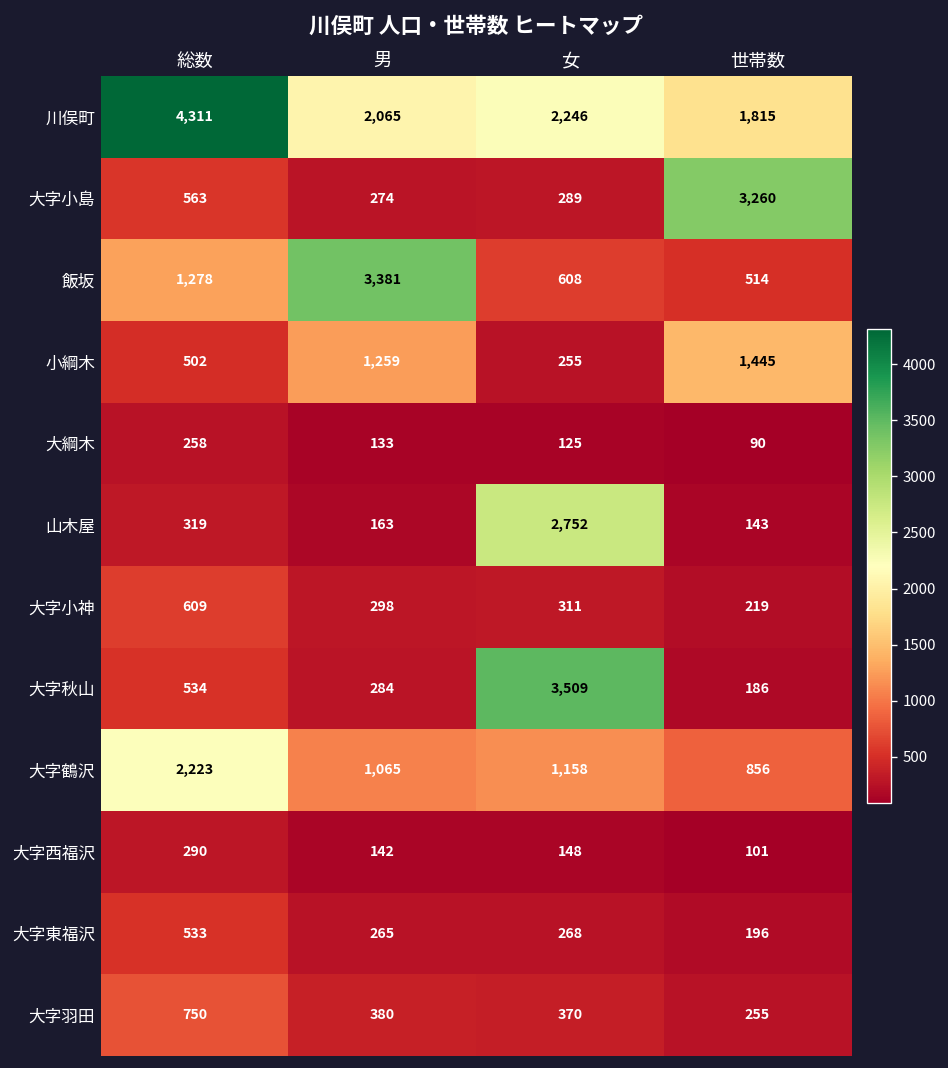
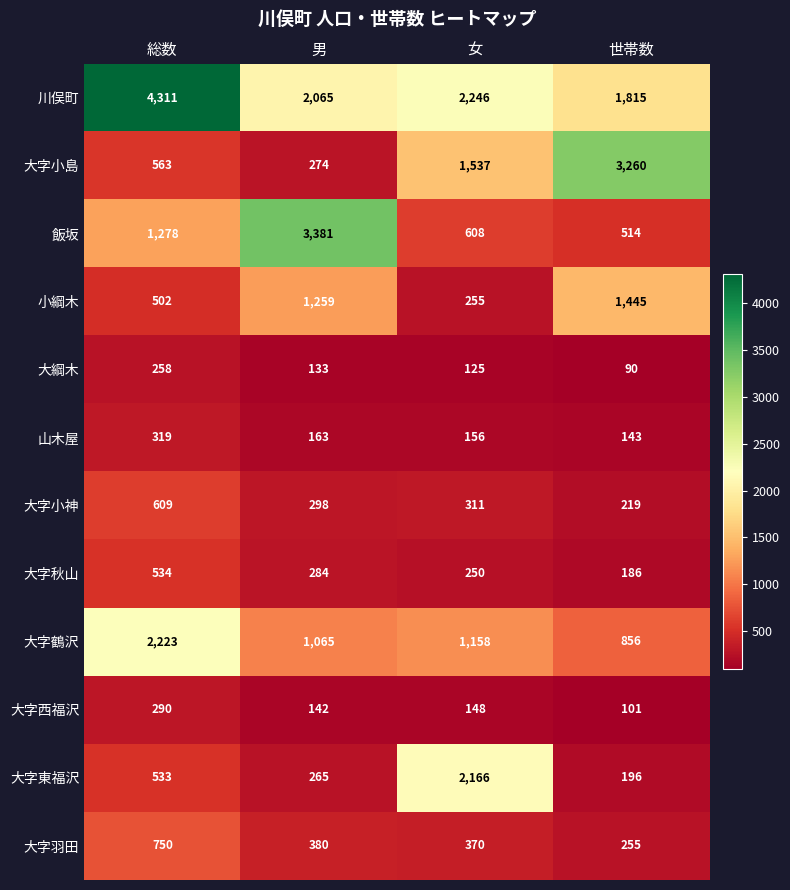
大字小島, 女: 289 -> 1,537
山木屋, 女: 2,752 -> 156
大字秋山, 女: 3,509 -> 250
大字東福沢, 女: 268 -> 2,166
